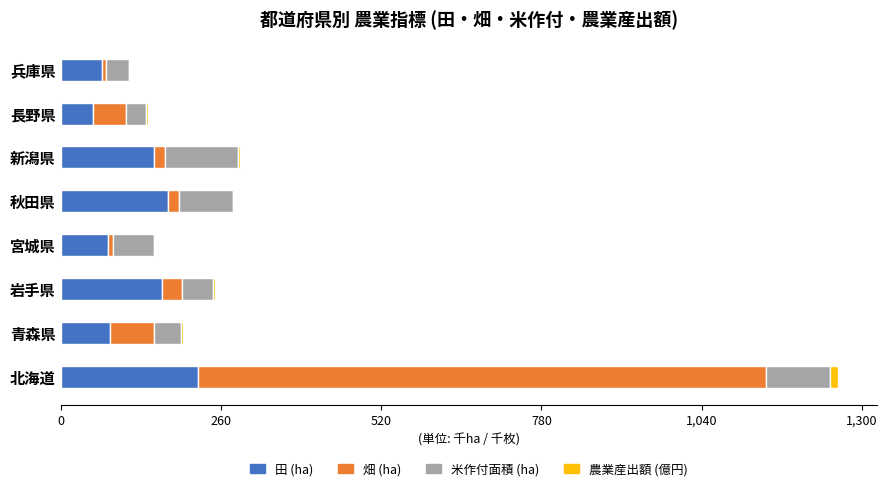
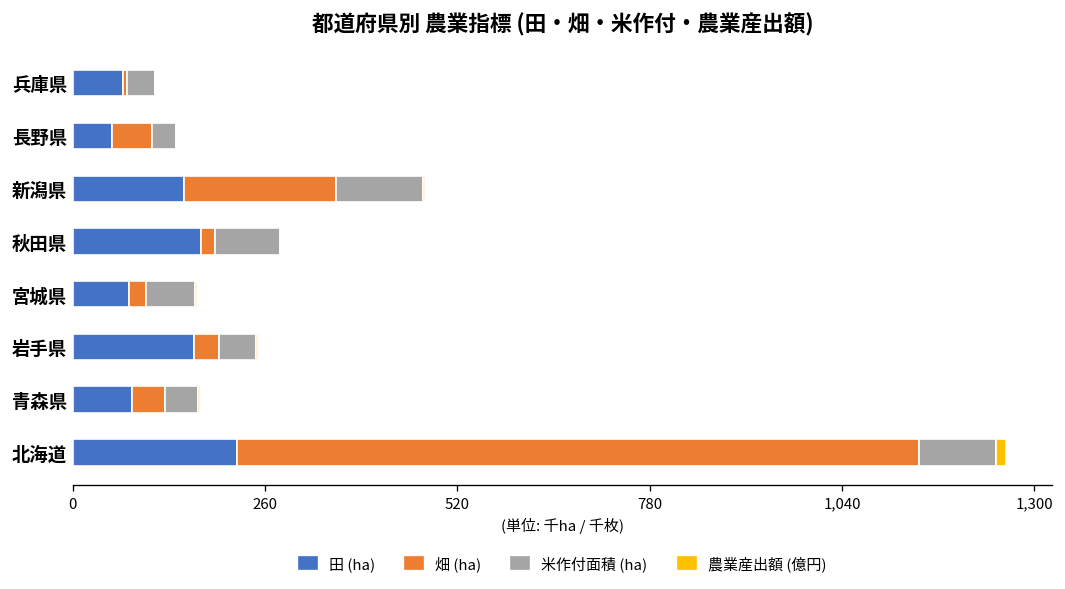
畑 (ha), 新潟県: 20 -> 200
畑 (ha), 宮城県: 10 -> 20
畑 (ha), 青森県: 70 -> 50
